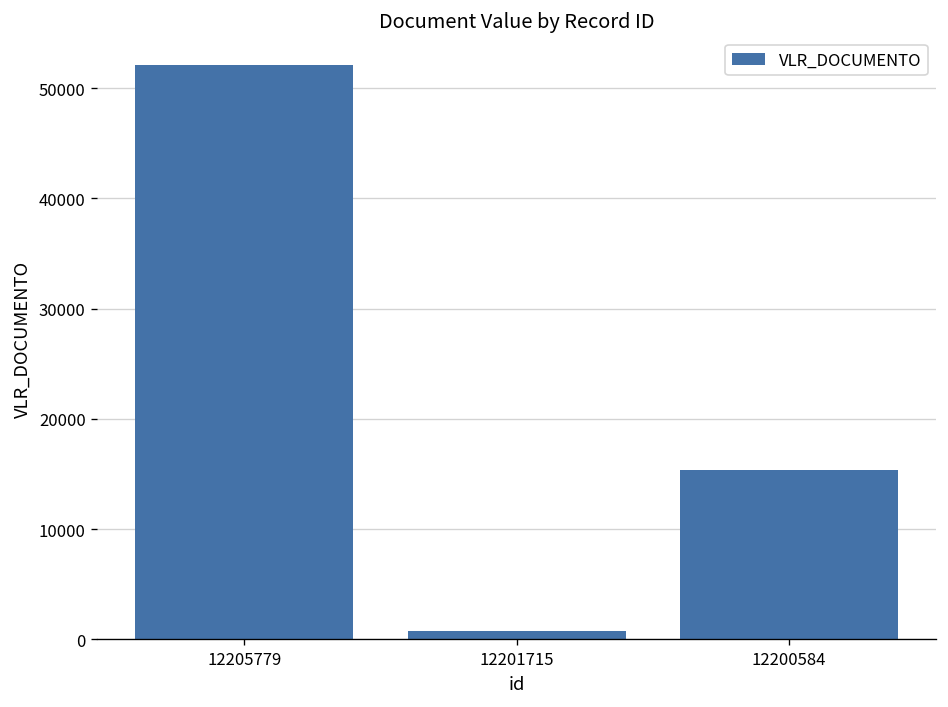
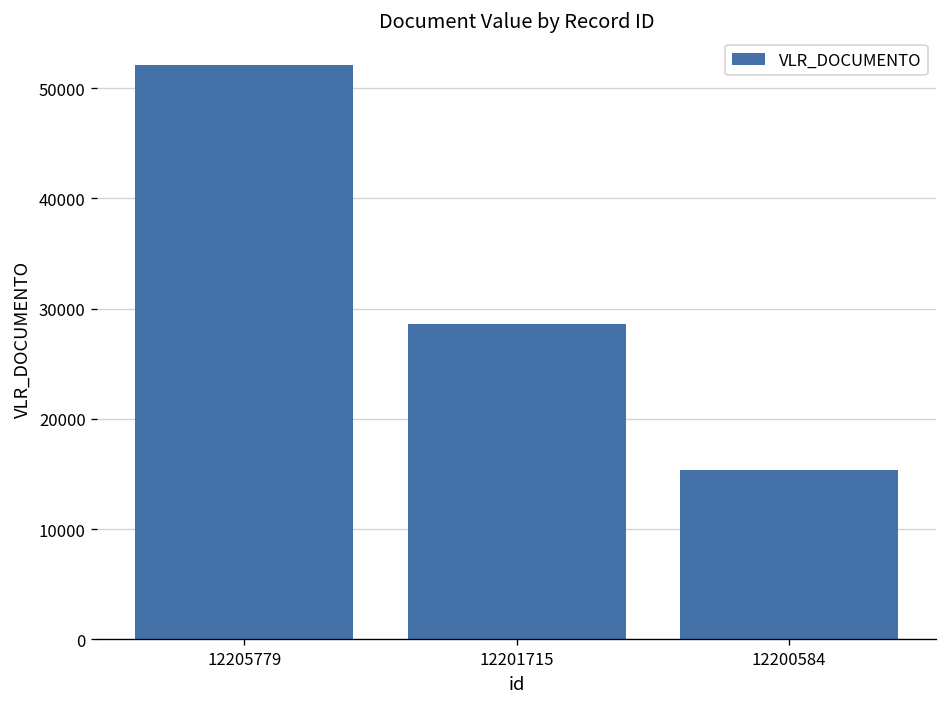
12201715: 1000 -> 29000
